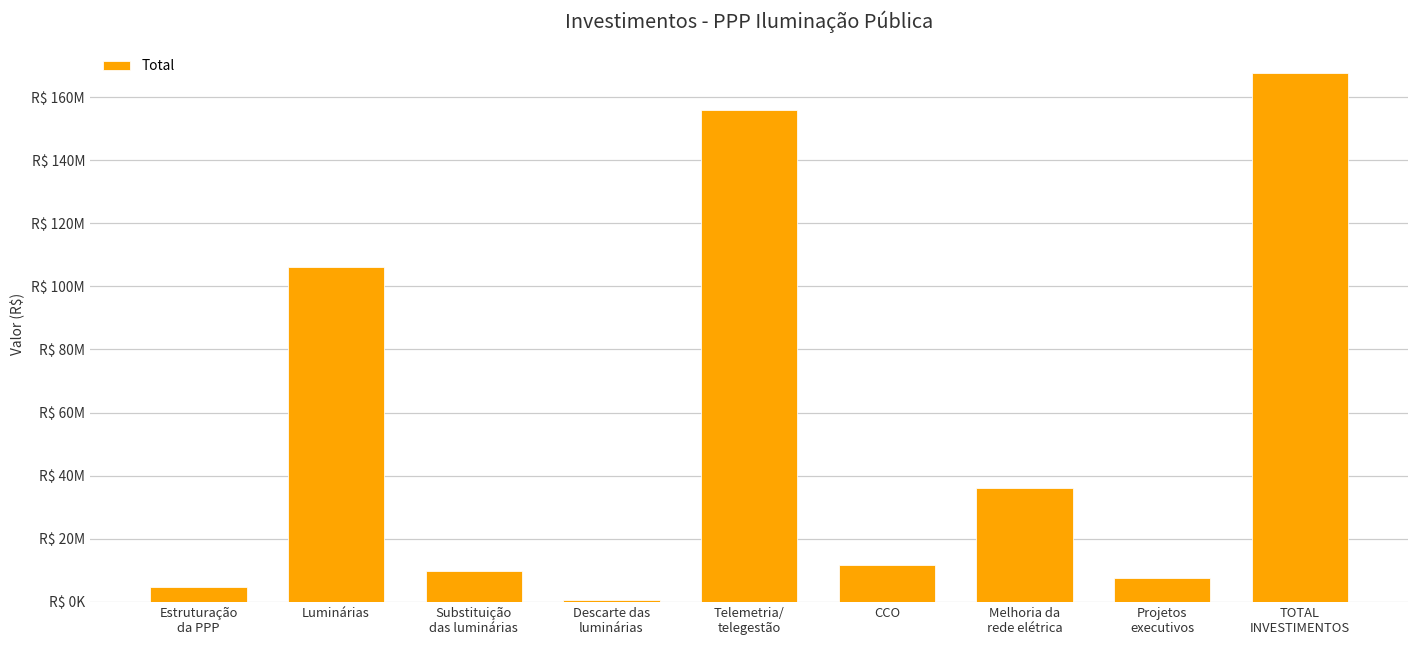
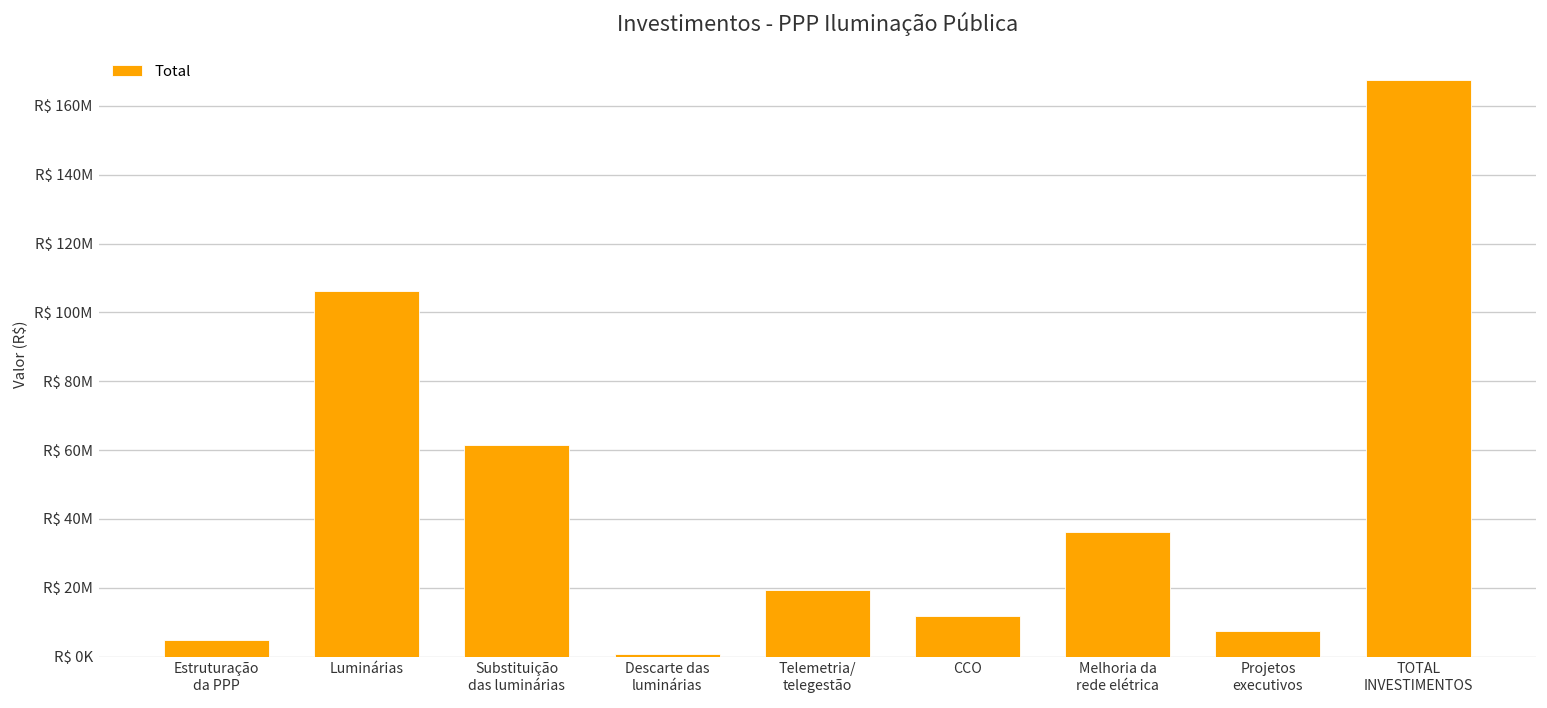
Substituição das luminárias: R$ 10000000 -> R$ 62000000
Telemetria/ telegestão: R$ 156000000 -> R$ 19000000
